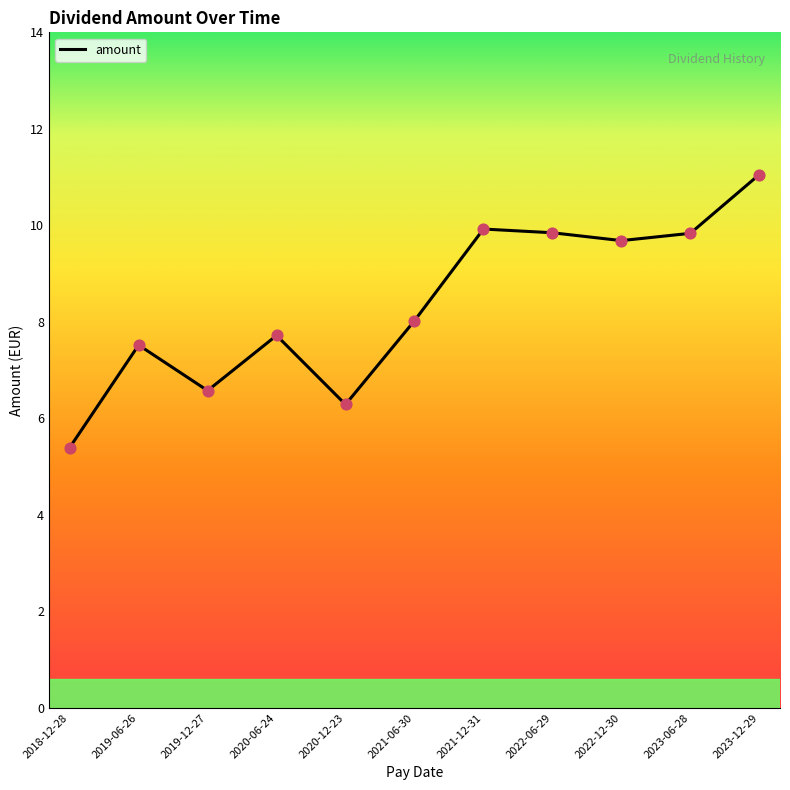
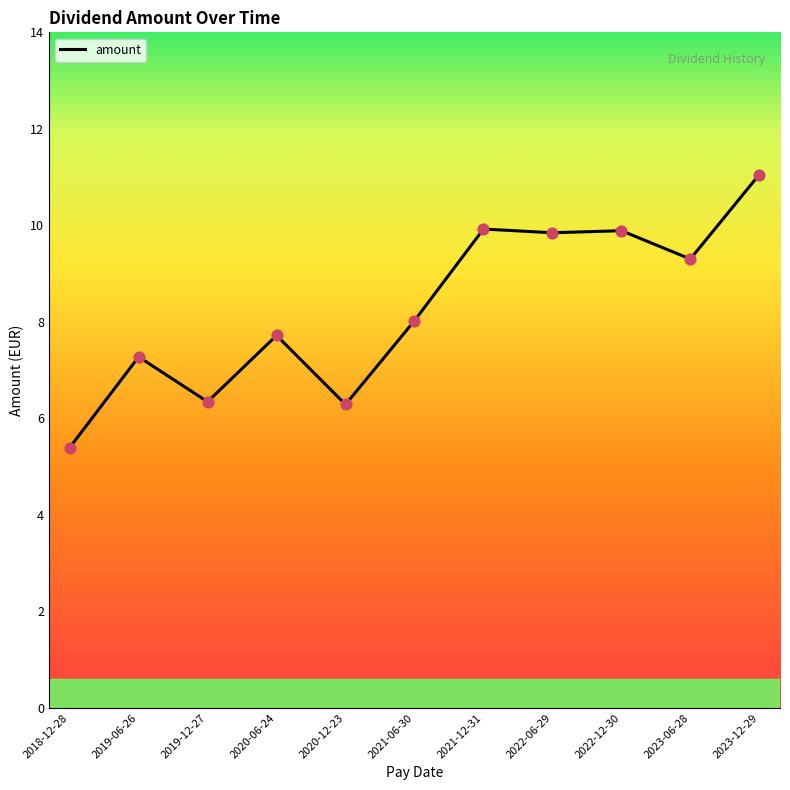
2019-06-26: 7.5 -> 7.3
2019-12-27: 6.6 -> 6.3
2022-12-30: 9.7 -> 9.9
2023-06-28: 9.8 -> 9.3
